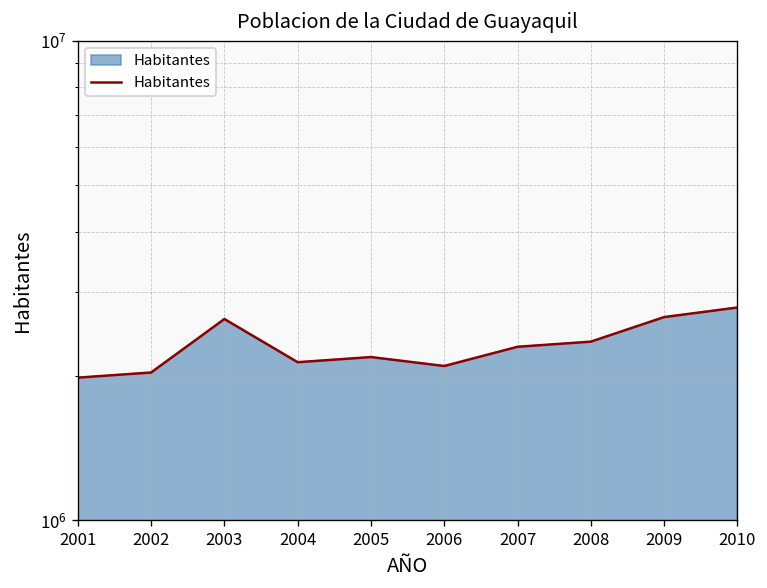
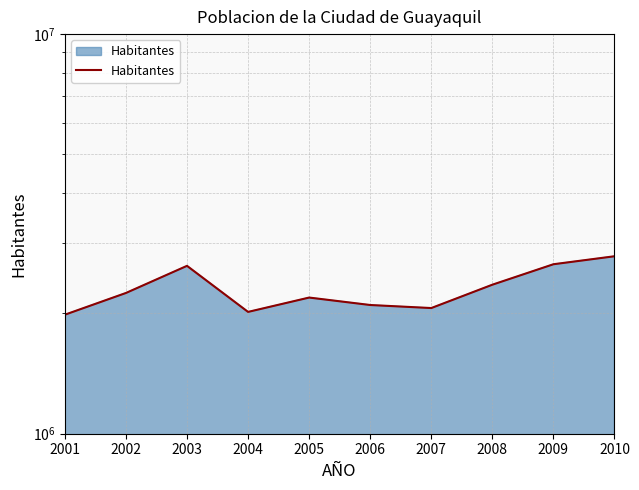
2002: 2000000 -> 2300000
2004: 2100000 -> 2000000
2007: 2300000 -> 2100000
